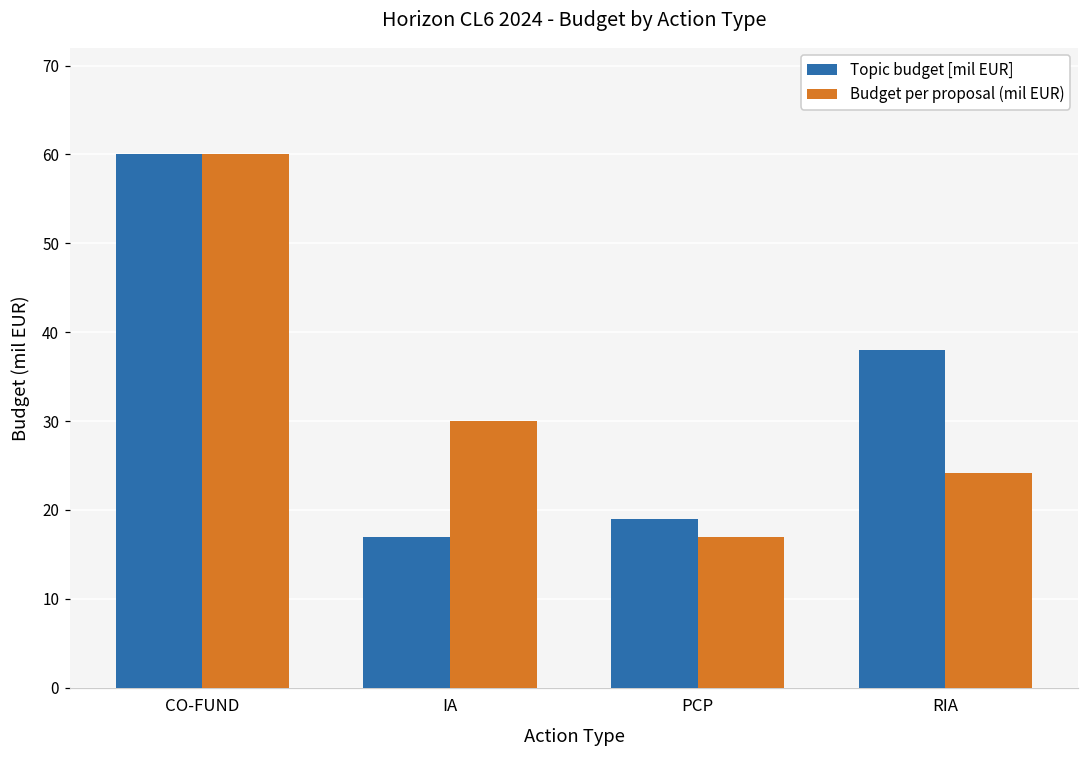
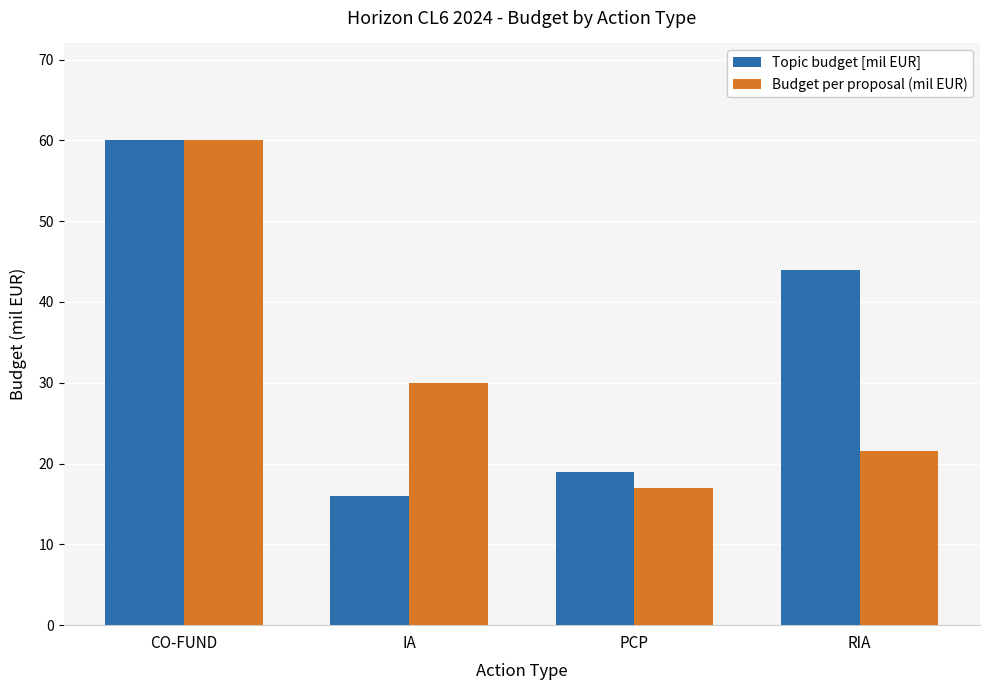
Topic budget [mil EUR], IA: 17 -> 16
Topic budget [mil EUR], RIA: 38 -> 44
Budget per proposal (mil EUR), RIA: 24 -> 22
